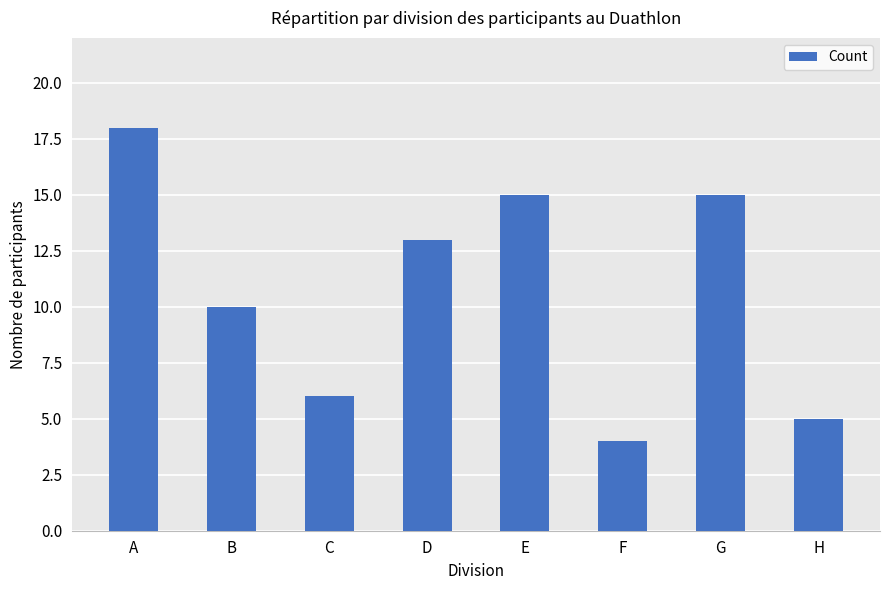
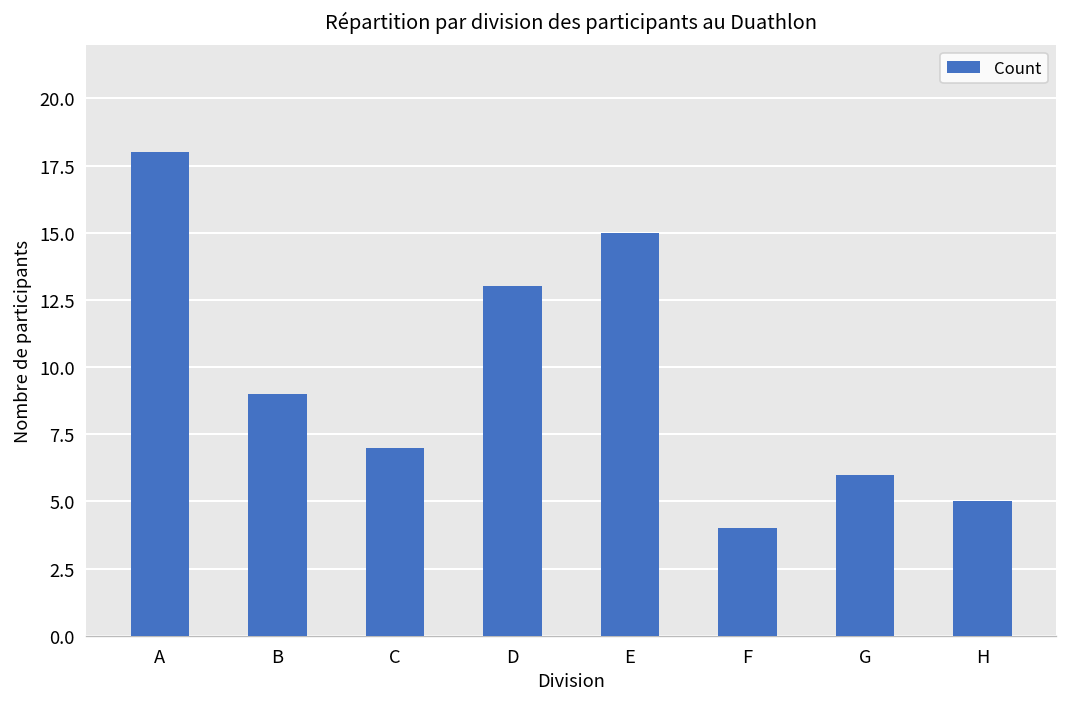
B: 10 -> 9
C: 6 -> 7
G: 15 -> 6
